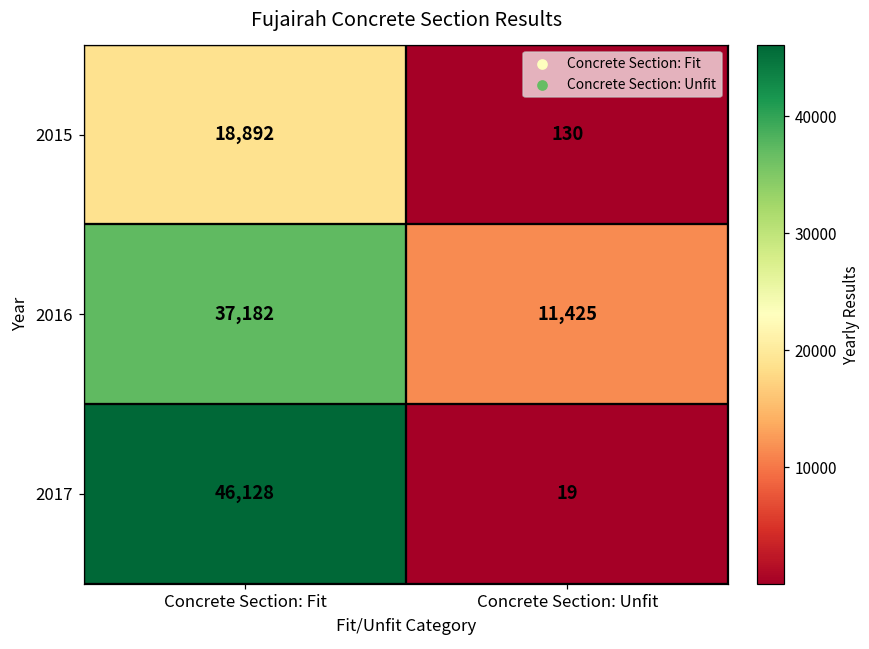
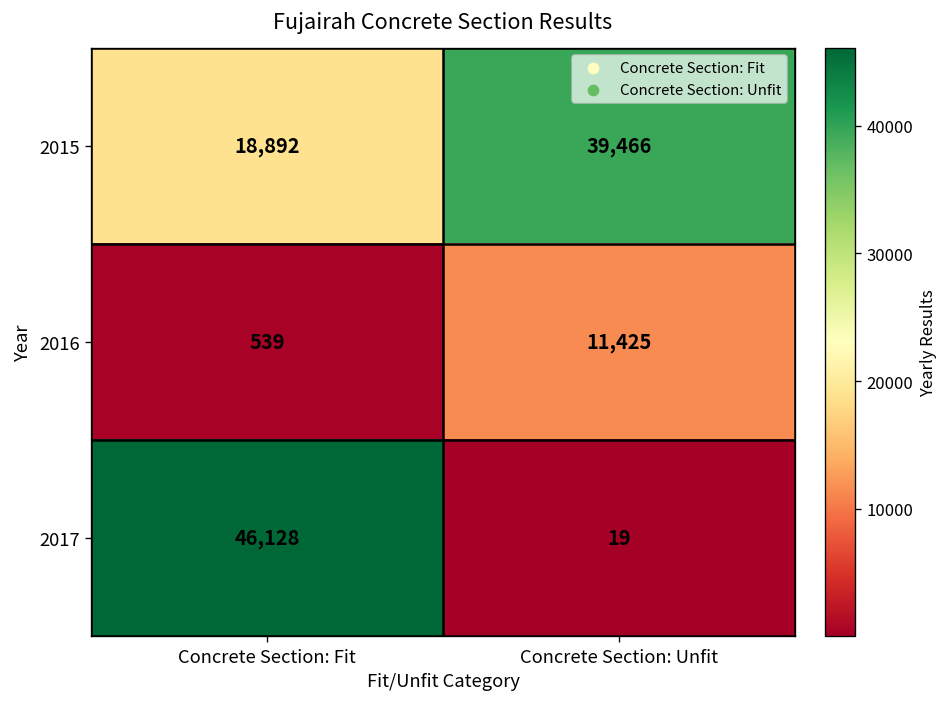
2015, Concrete Section: Unfit: 130 -> 39,466
2016, Concrete Section: Fit: 37,182 -> 539
